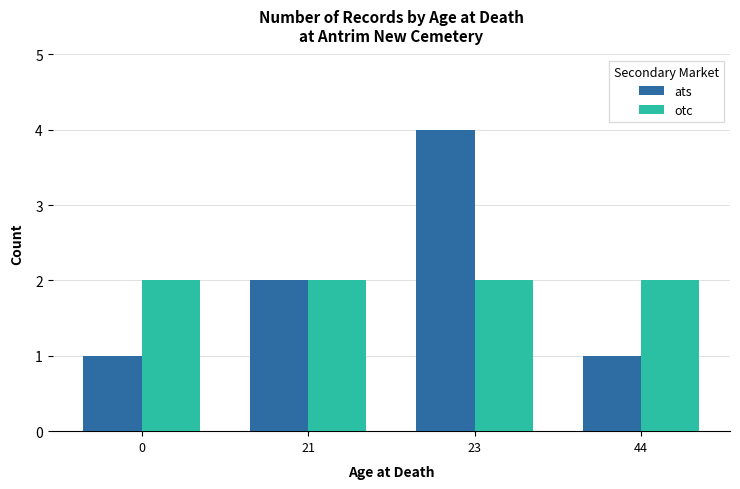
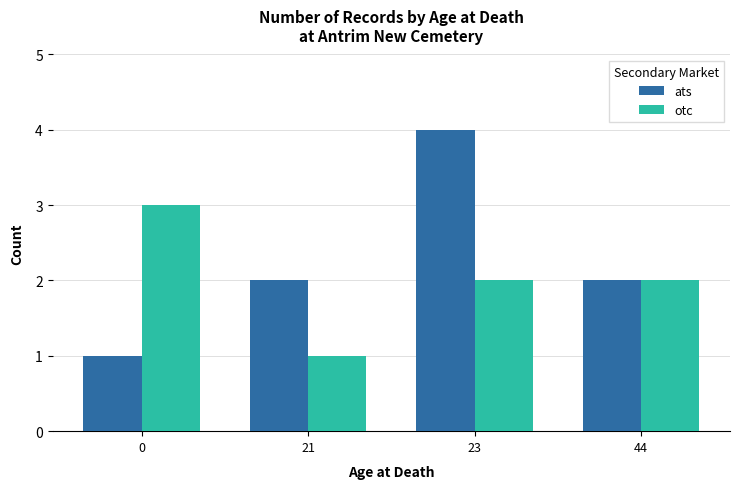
otc, 0: 2 -> 3
otc, 21: 2 -> 1
ats, 44: 1 -> 2
